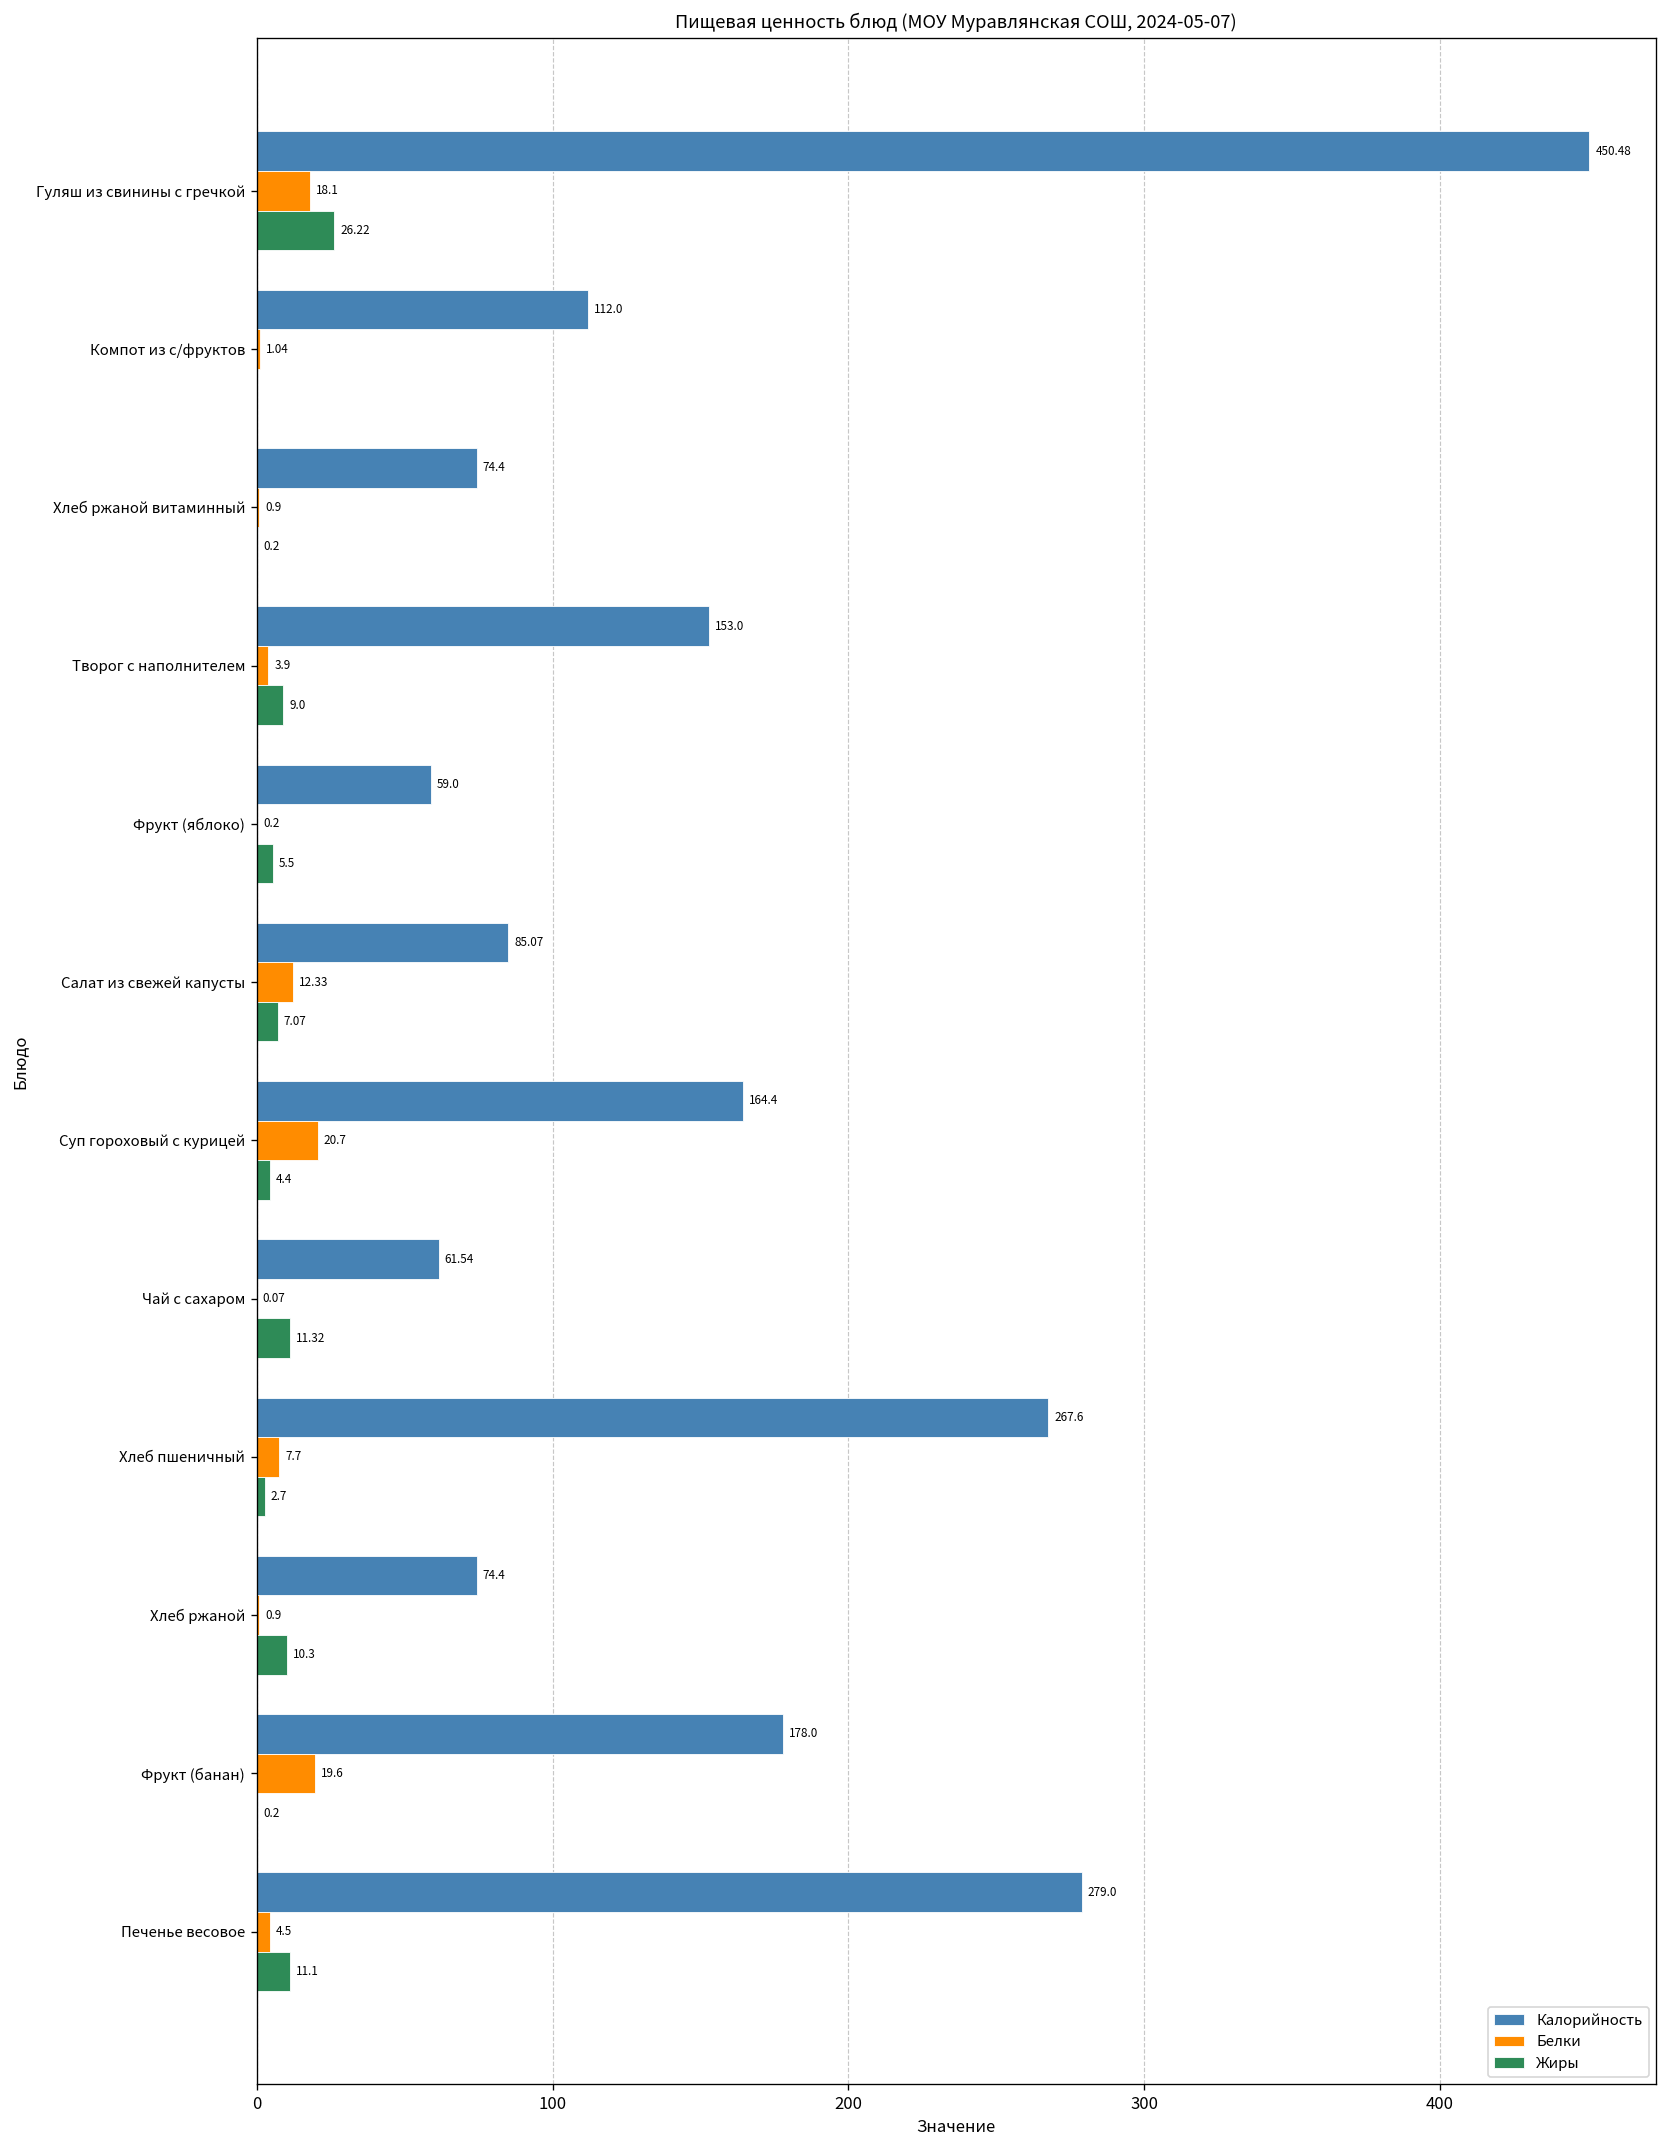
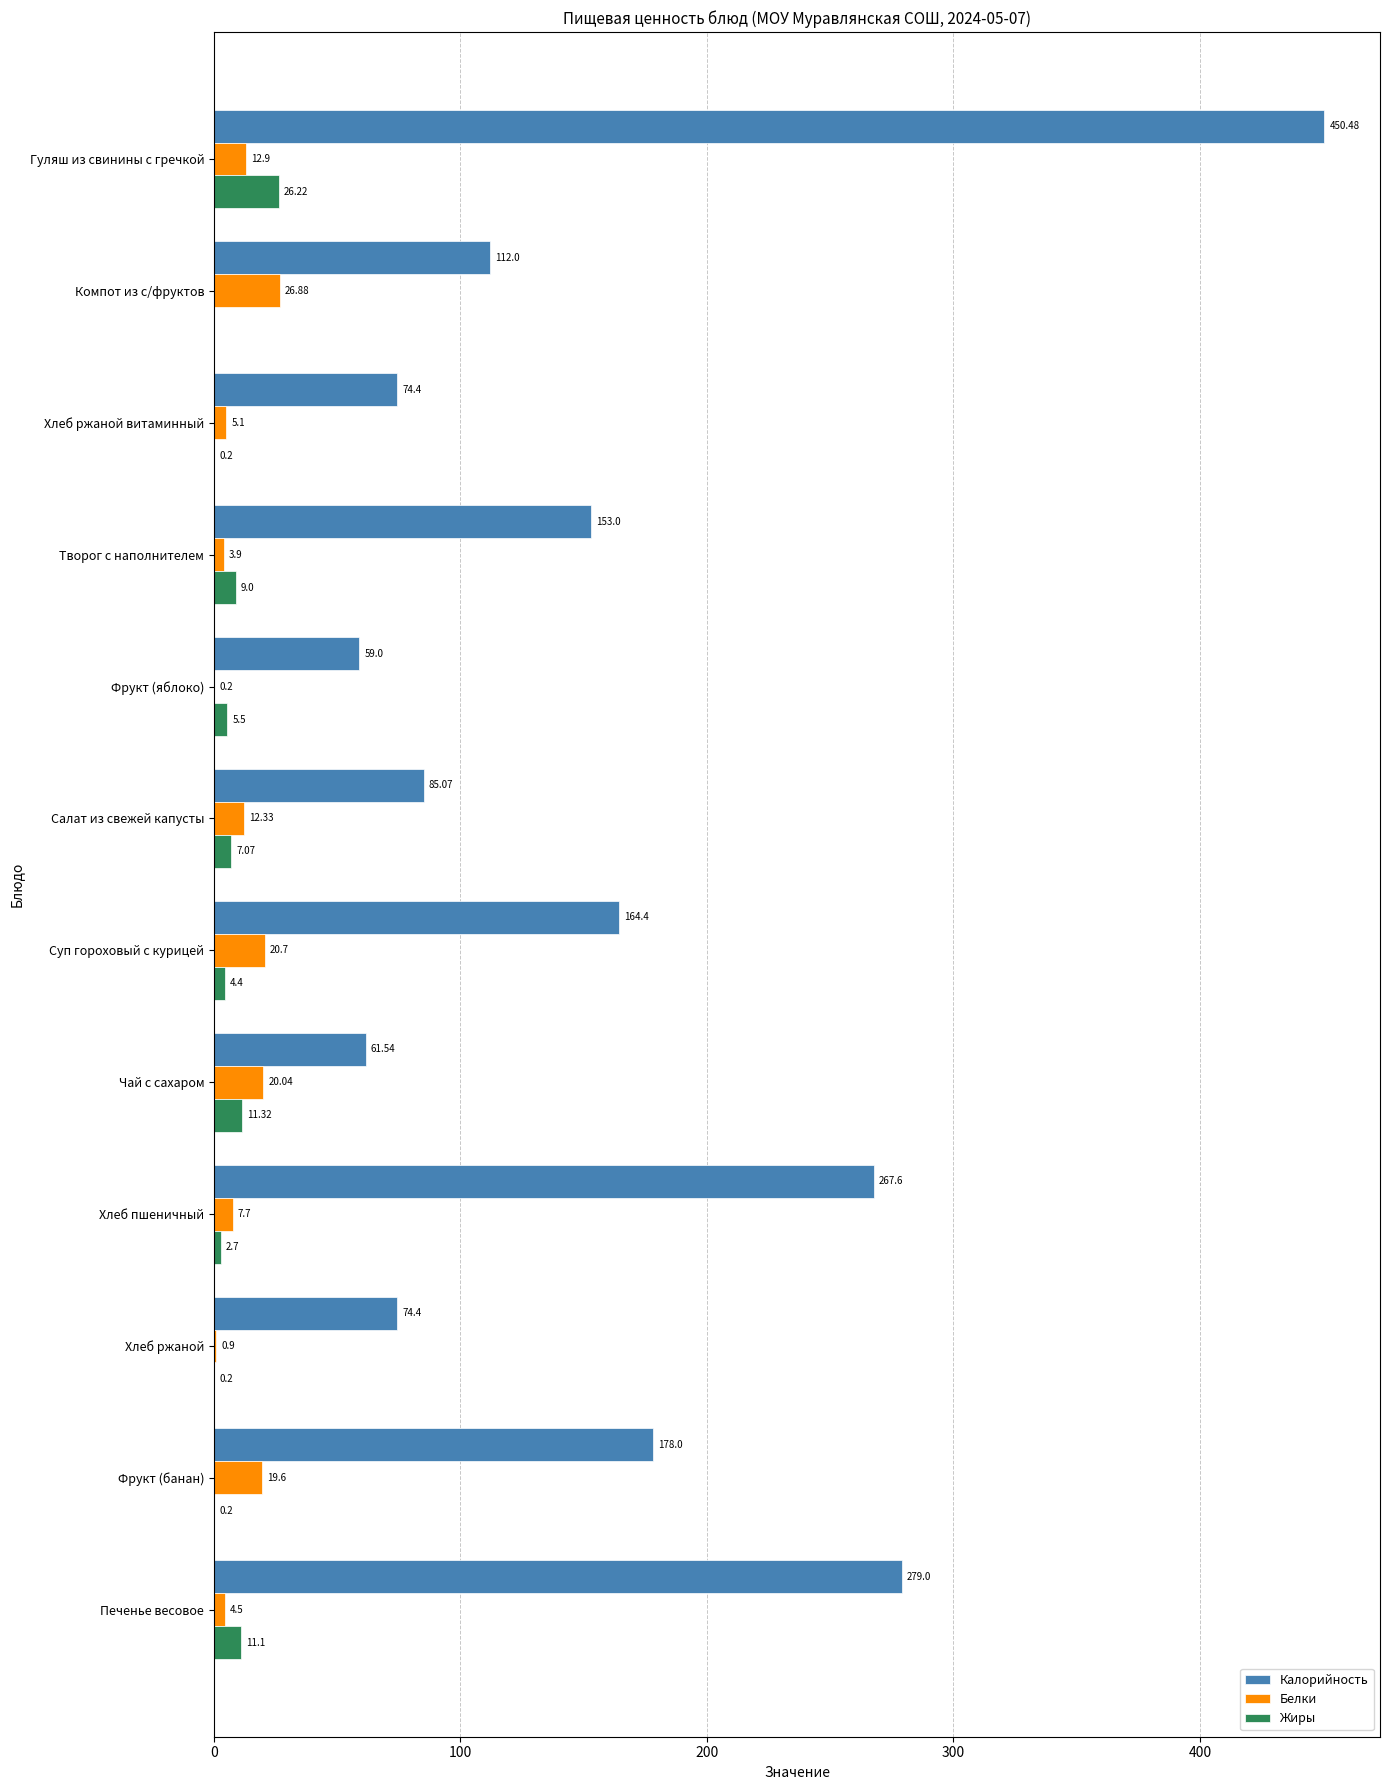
Белки, Гуляш из свинины с гречкой: 18.1 -> 12.9
Белки, Компот из с/фруктов: 1.04 -> 26.88
Белки, Хлеб ржаной витаминный: 0.9 -> 5.1
Белки, Чай с сахаром: 0.07 -> 20.04
Жиры, Хлеб ржаной: 10.3 -> 0.2
